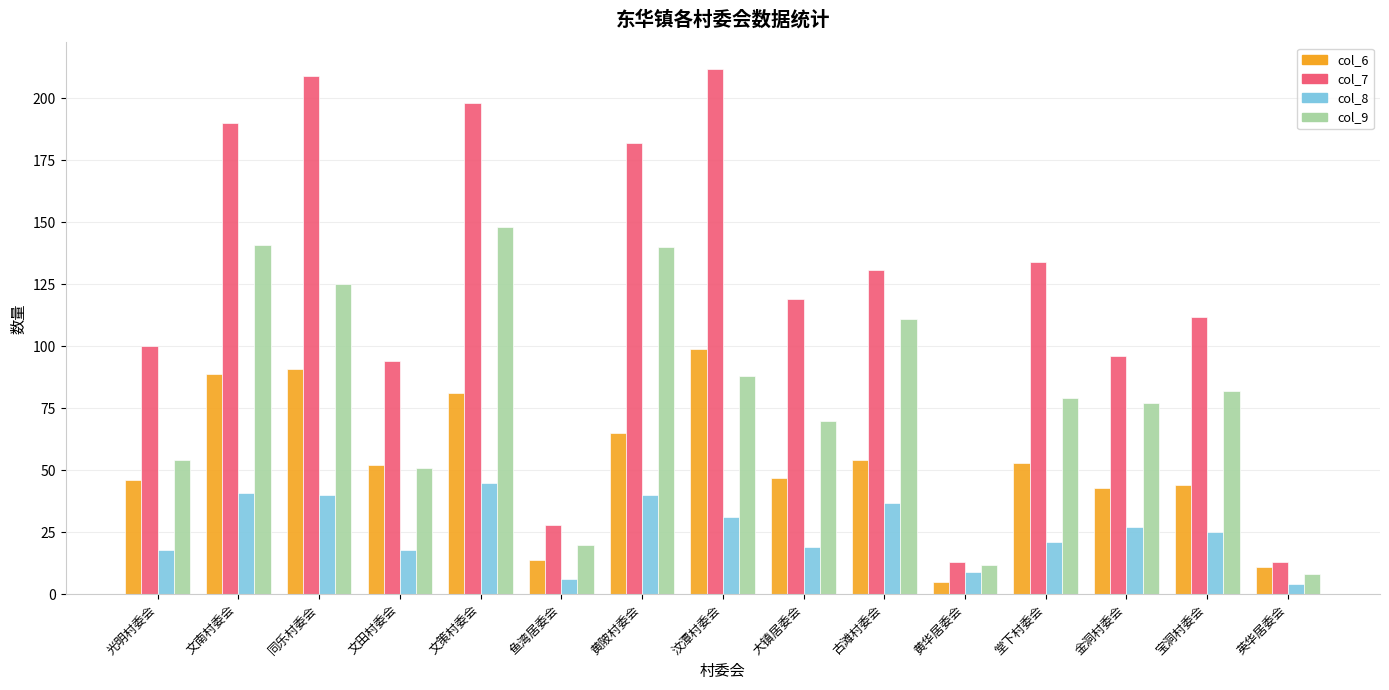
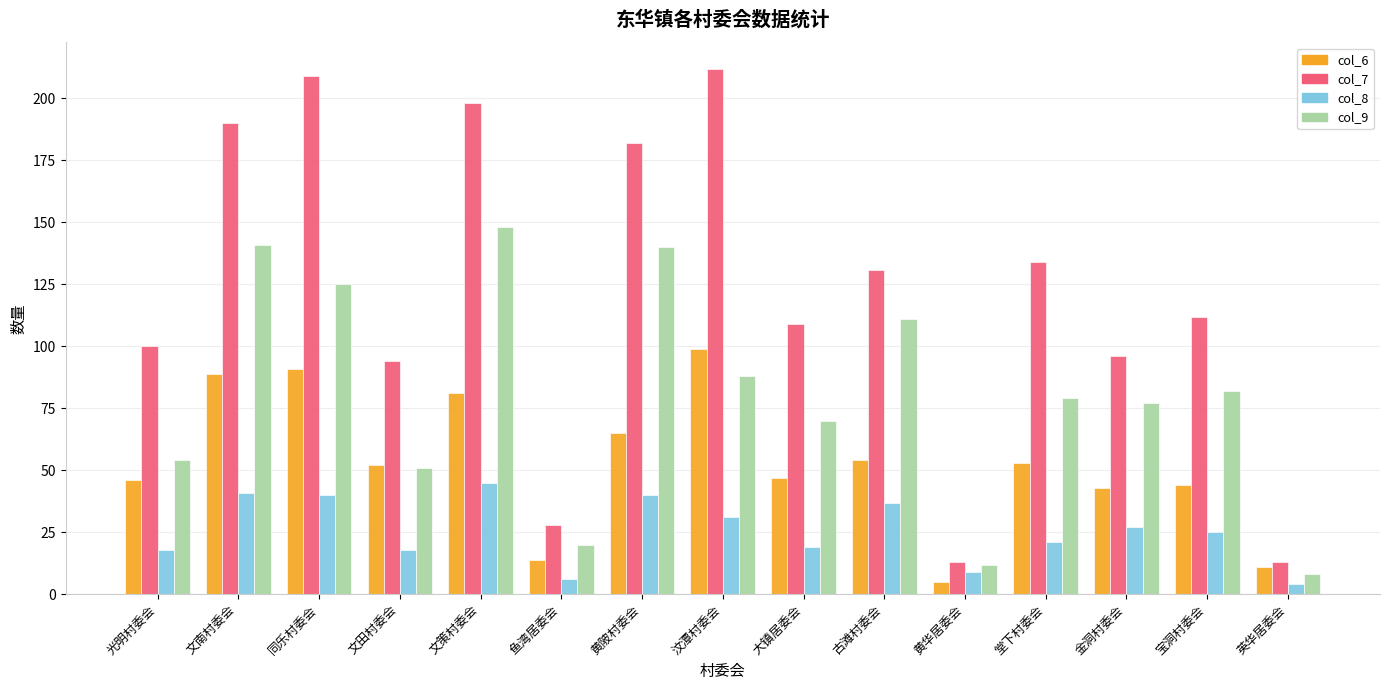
col_7, 大镇居委会: 119 -> 109
